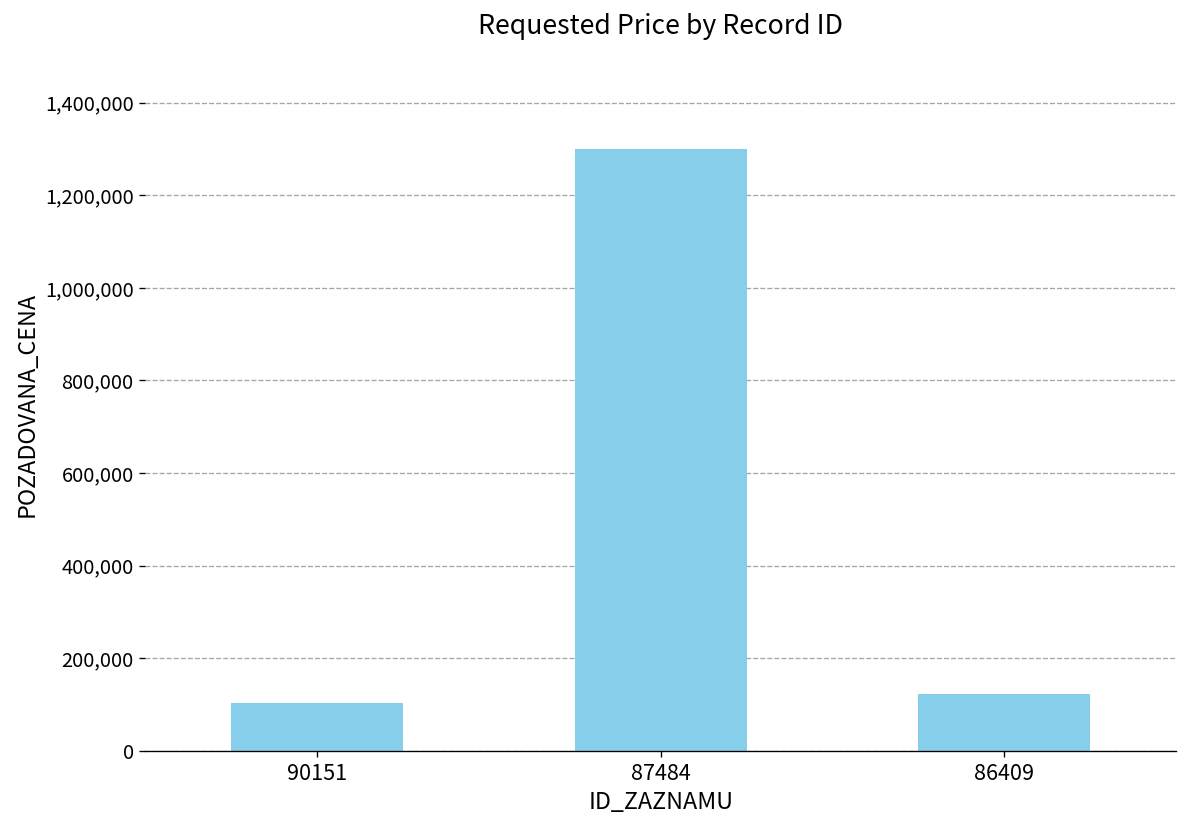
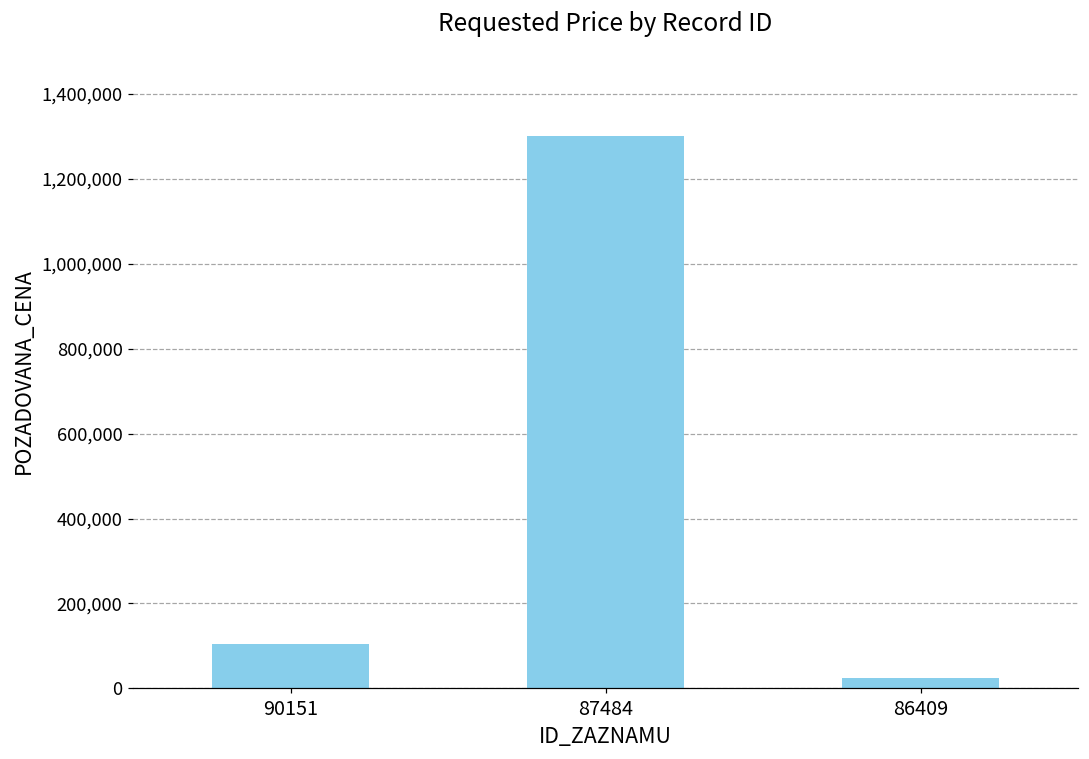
86409: 120,000 -> 20,000
